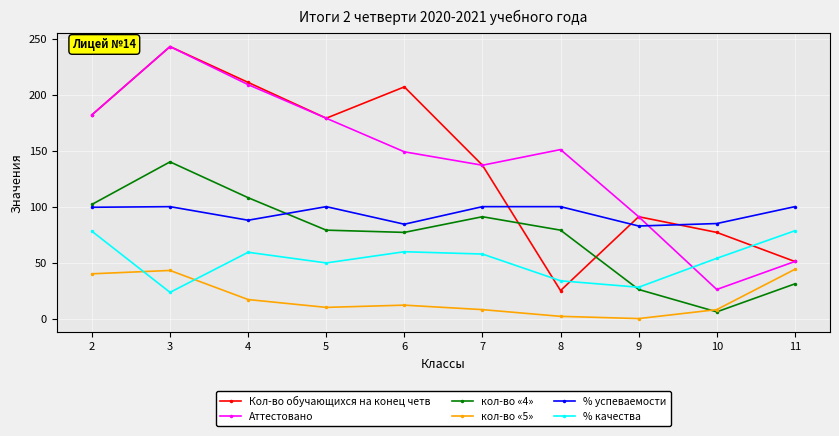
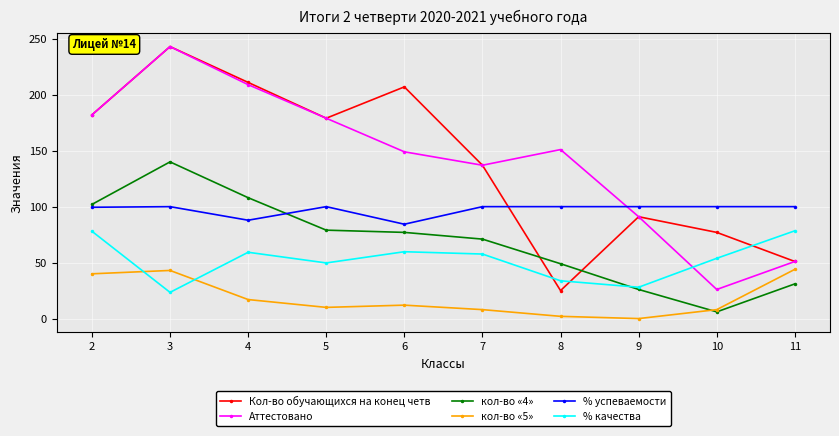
кол-во «4», 7: 91 -> 71
кол-во «4», 8: 79 -> 49
% успеваемости, 9: 83 -> 100
% успеваемости, 10: 85 -> 100
